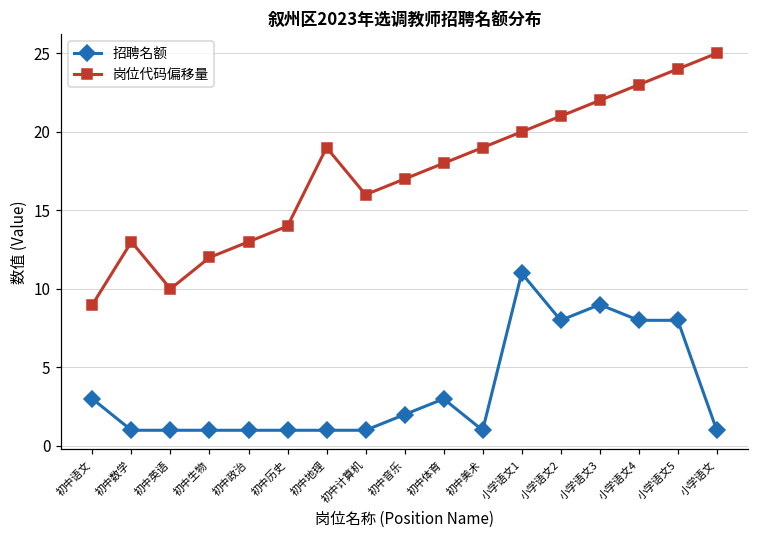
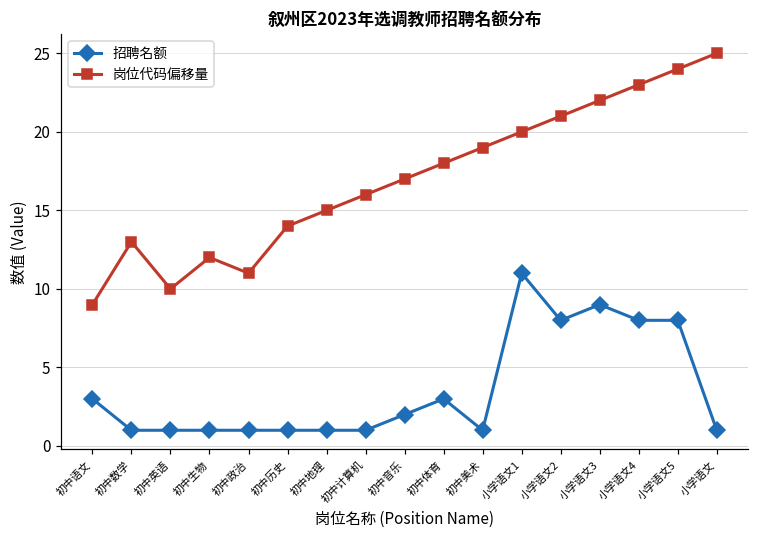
岗位代码偏移量, 初中政治: 13.0 -> 11.0
岗位代码偏移量, 初中地理: 19.0 -> 15.0
